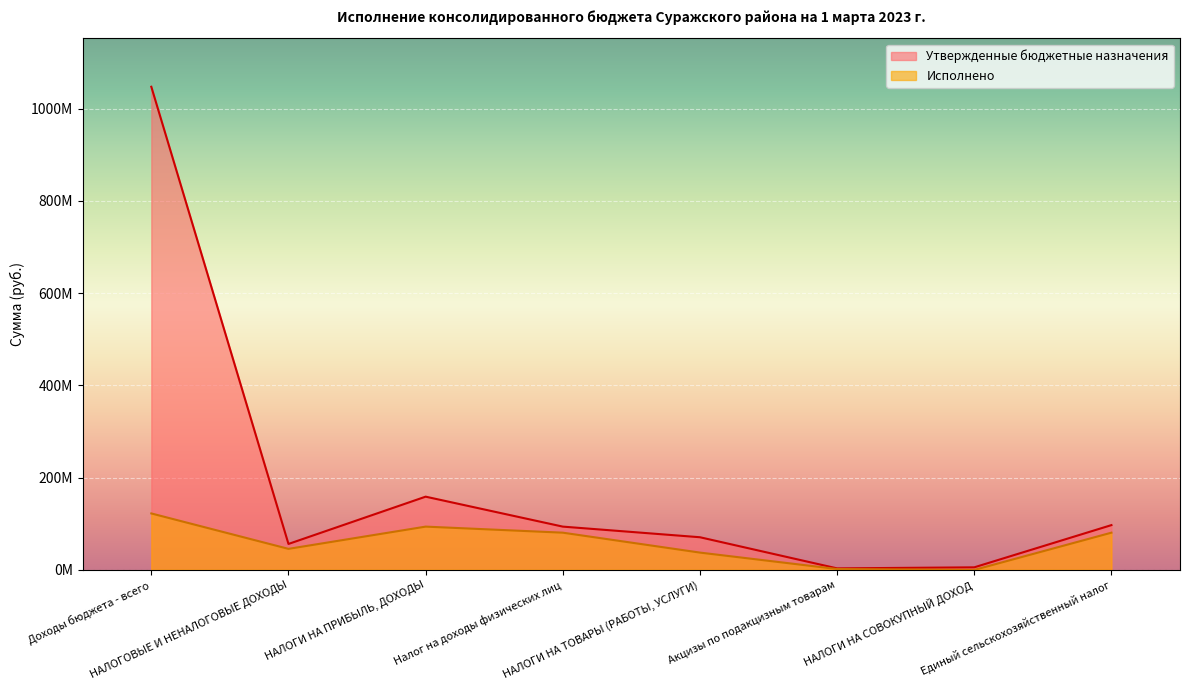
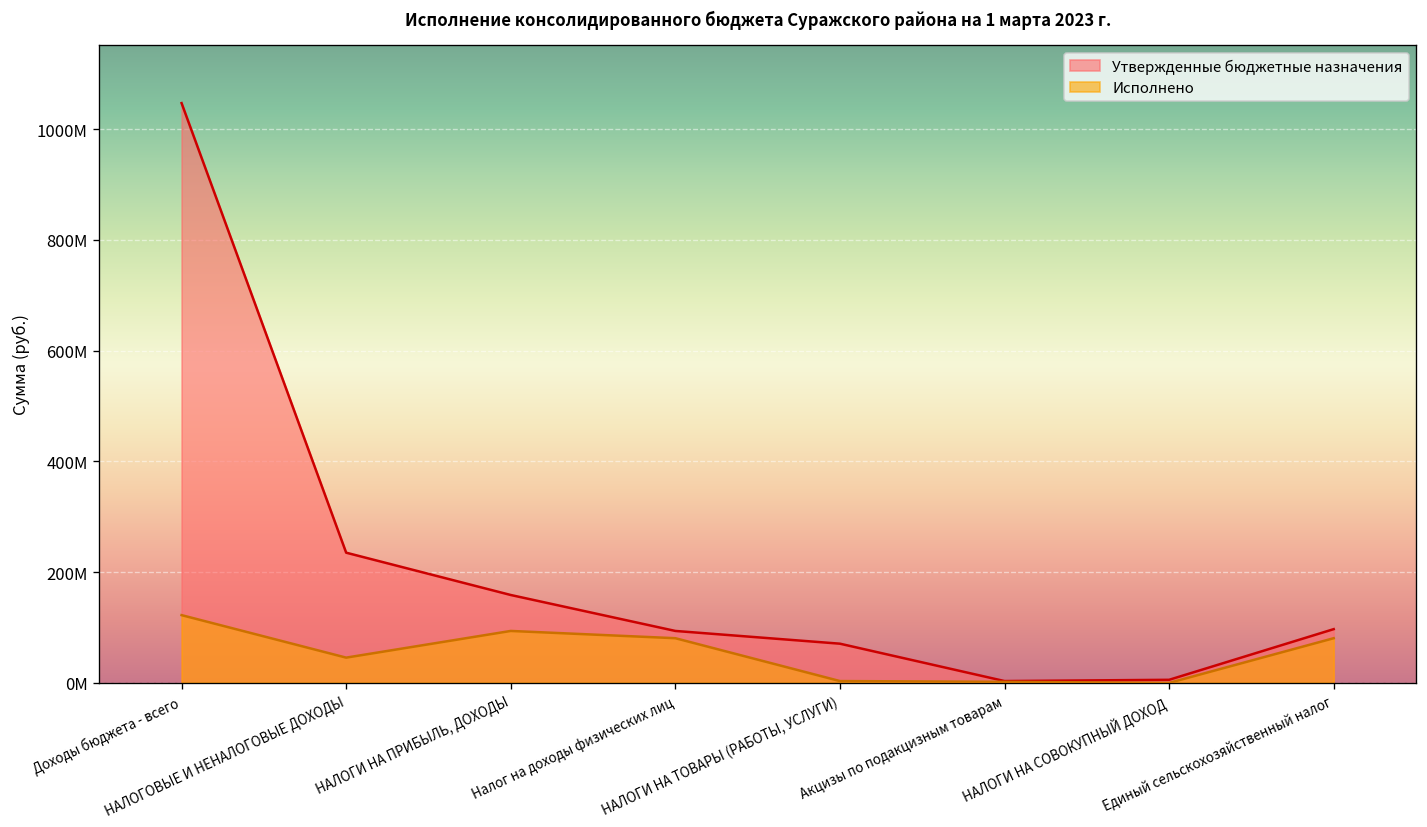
Утвержденные бюджетные назначения, НАЛОГОВЫЕ И НЕНАЛОГОВЫЕ ДОХОДЫ: 60000000 -> 230000000
Исполнено, НАЛОГИ НА ТОВАРЫ (РАБОТЫ, УСЛУГИ): 40000000 -> 0
